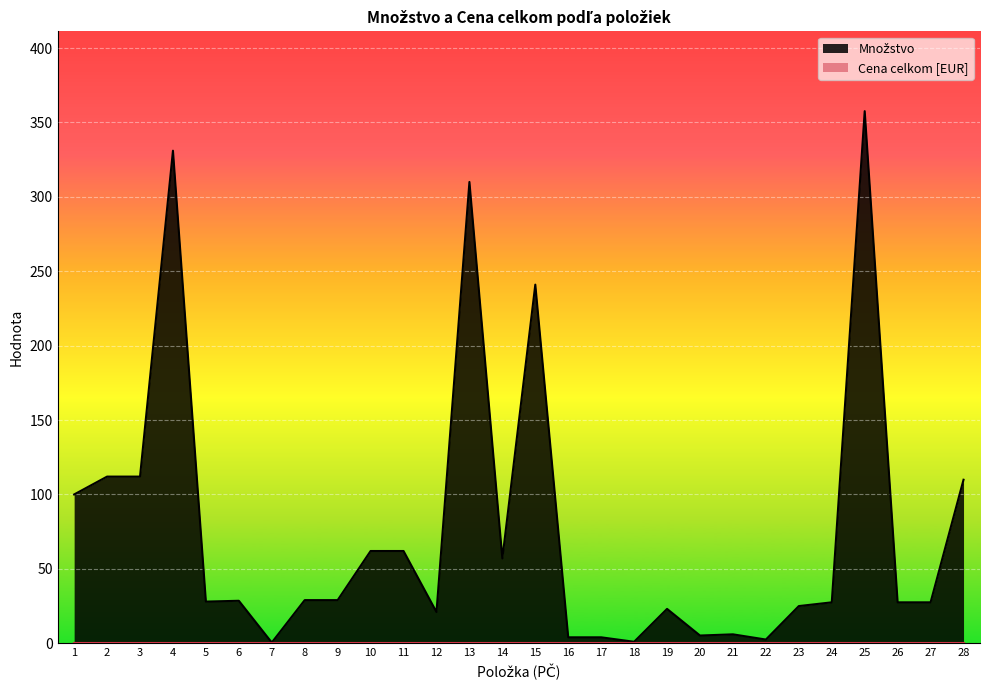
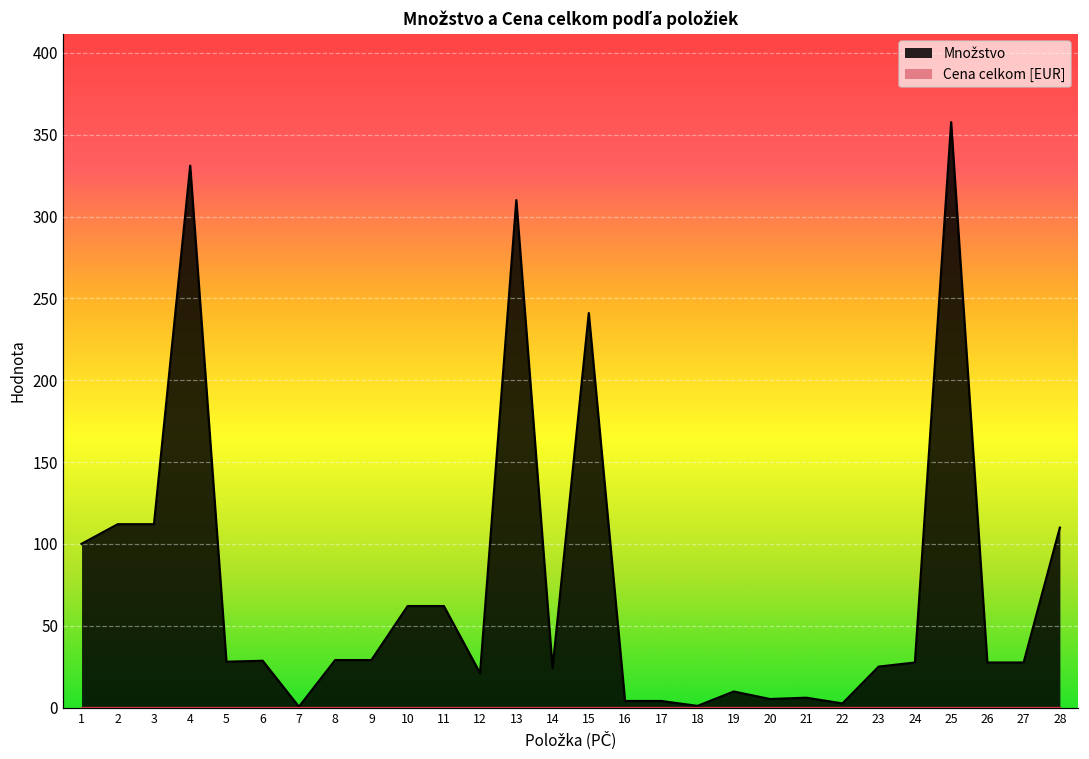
Množstvo, 14: 57 -> 24
Množstvo, 19: 23 -> 10
